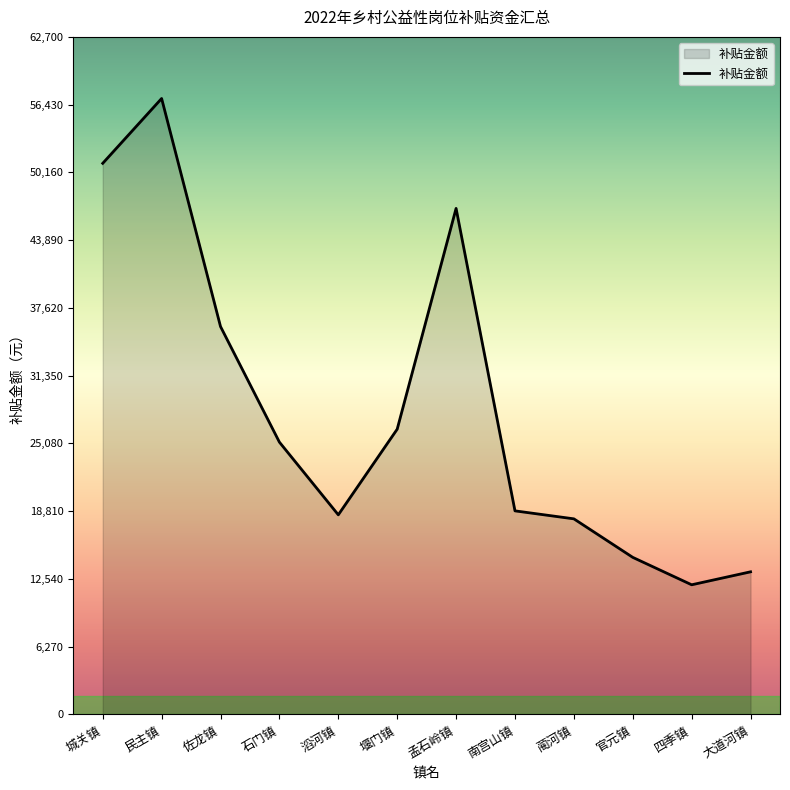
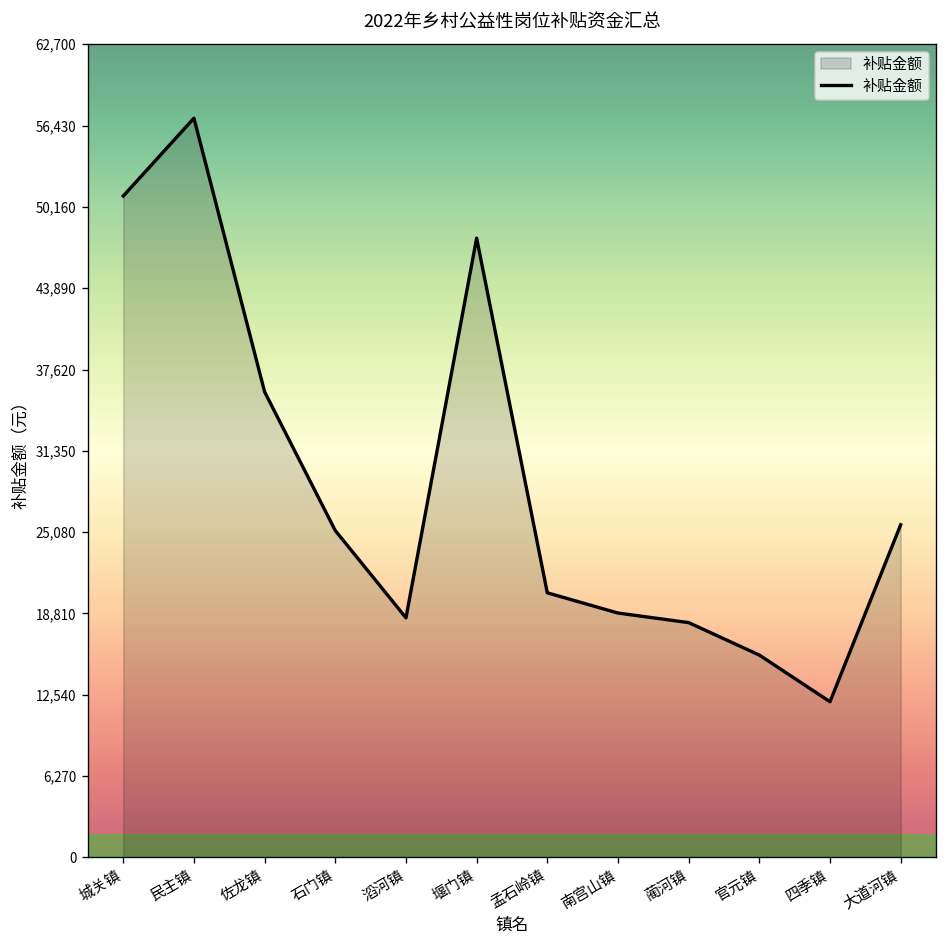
堰门镇: 26,400 -> 47,800
孟石岭镇: 46,800 -> 20,400
官元镇: 14,500 -> 15,600
大道河镇: 13,200 -> 25,600
